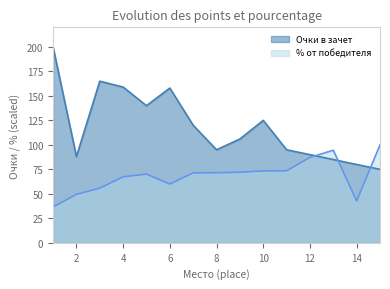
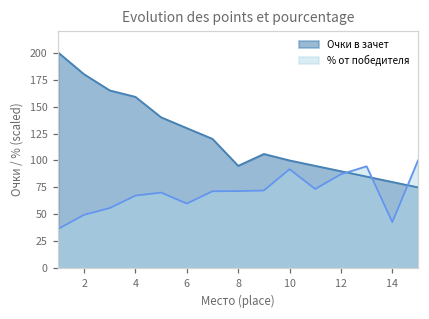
Очки в зачет, 2: 90 -> 180
Очки в зачет, 6: 160 -> 130
Очки в зачет, 10: 130 -> 100
% от победителя, 10: 70 -> 90
